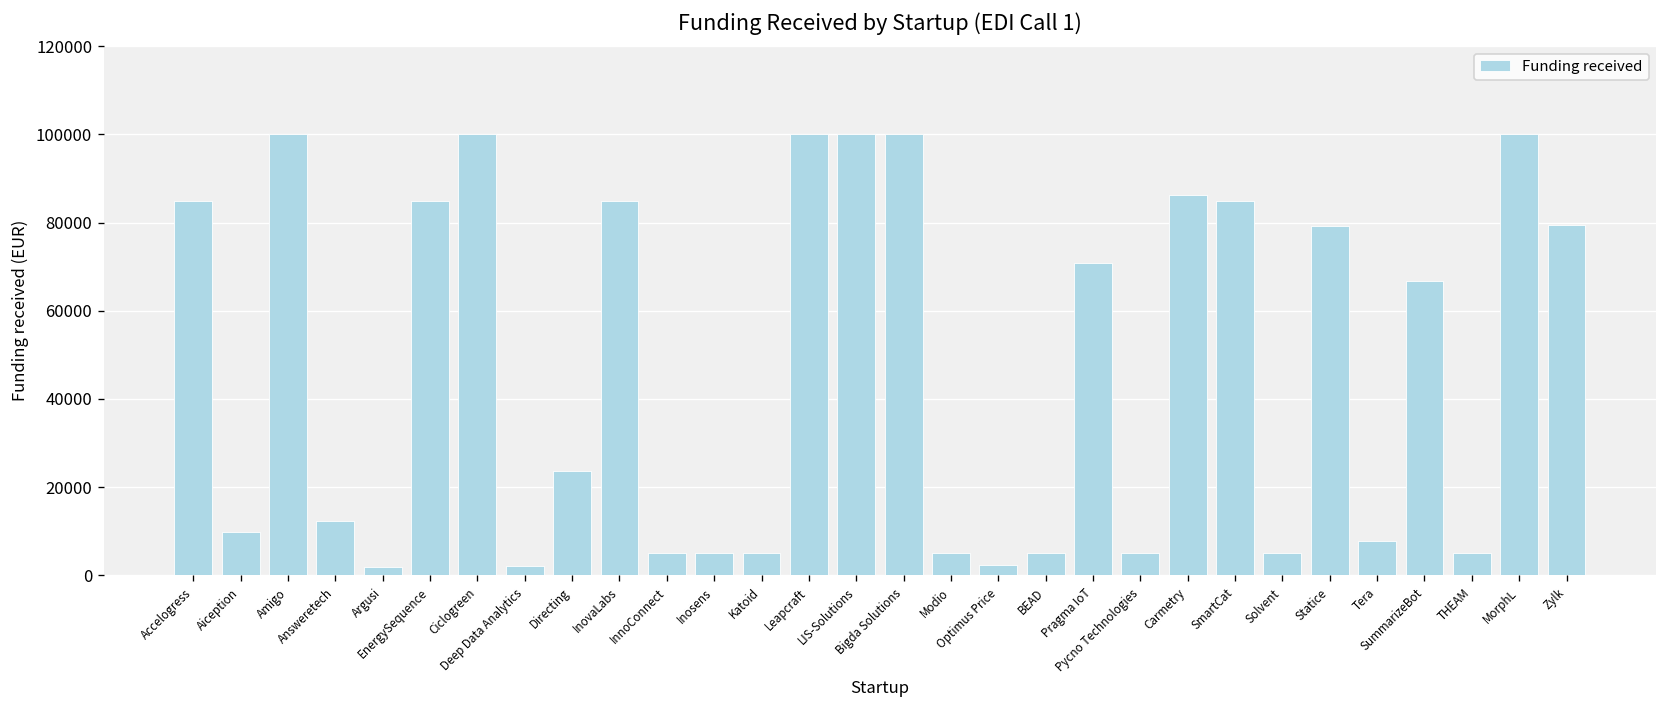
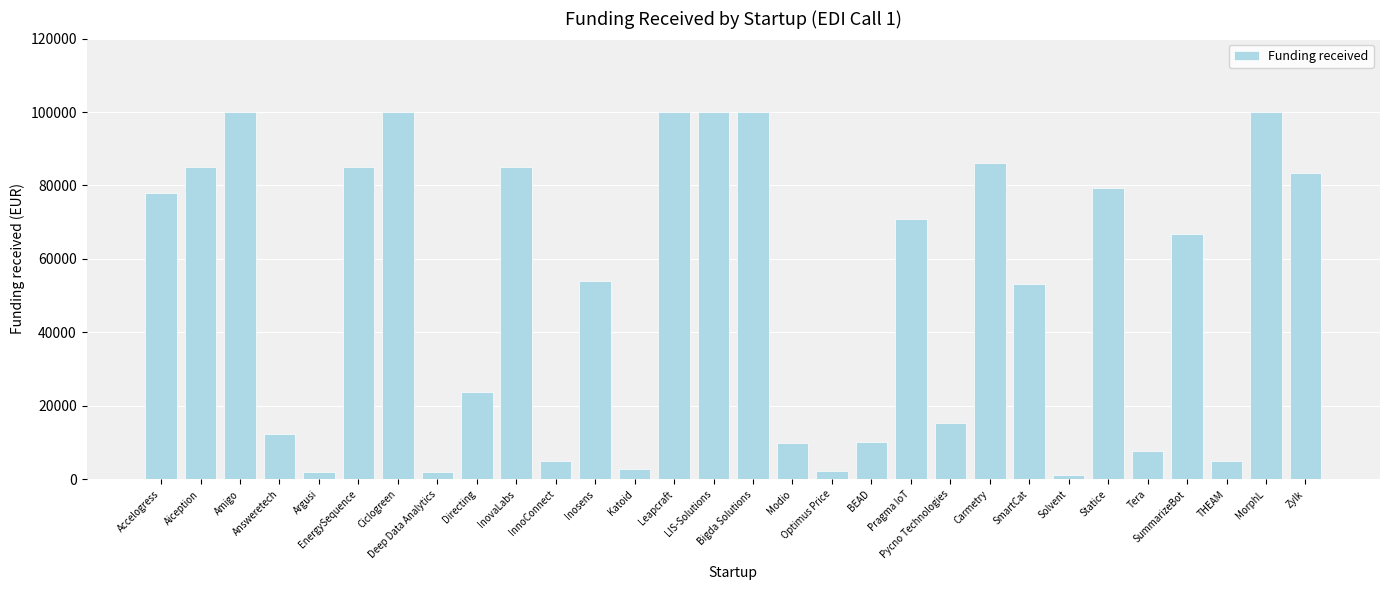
Accelogress: 85000 -> 78000
Aiception: 10000 -> 85000
Inosens: 5000 -> 54000
Katoid: 5000 -> 3000
Modio: 5000 -> 10000
BEAD: 5000 -> 10000
Pycno Technologies: 5000 -> 15000
SmartCat: 85000 -> 53000
Solvent: 5000 -> 1000
Zylk: 79000 -> 83000
